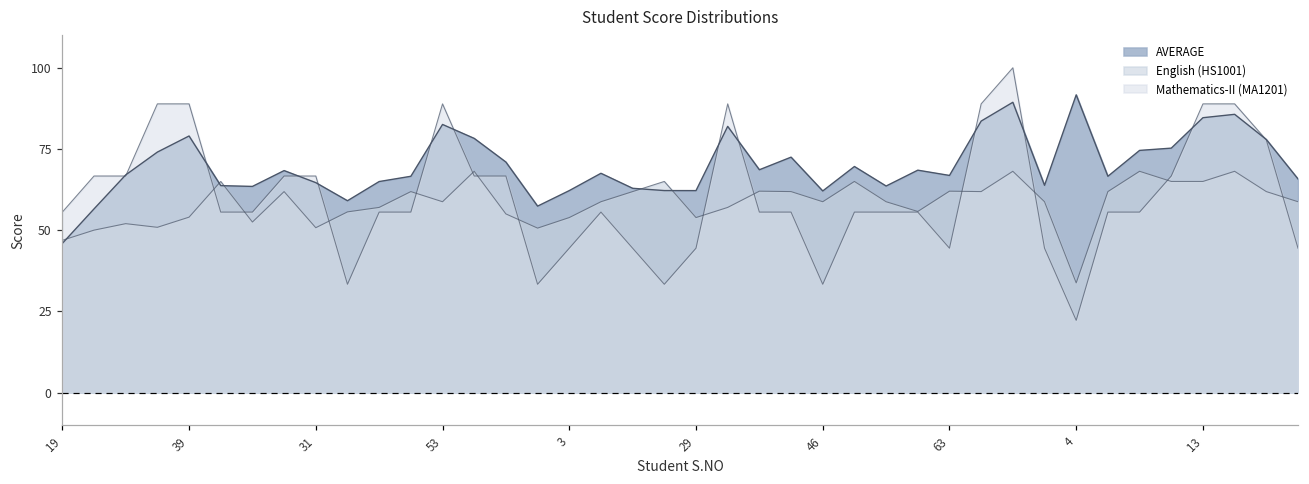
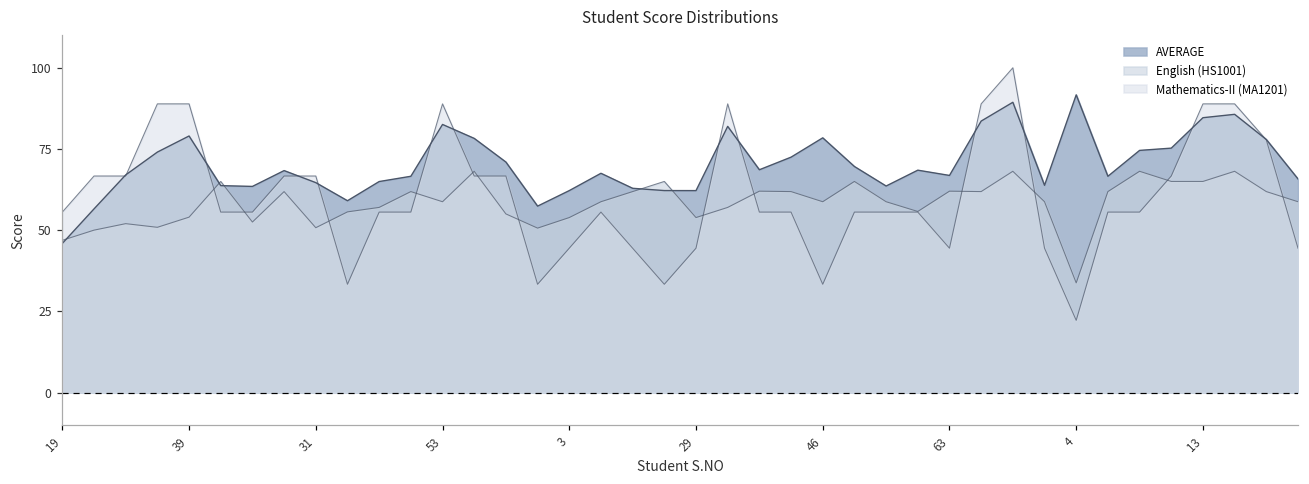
AVERAGE, 46: 62 -> 78
